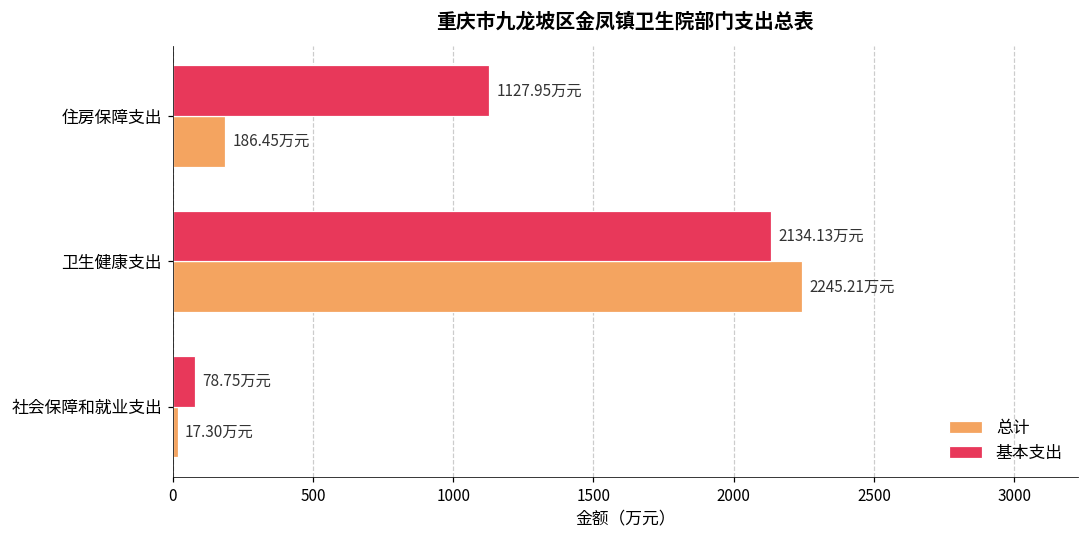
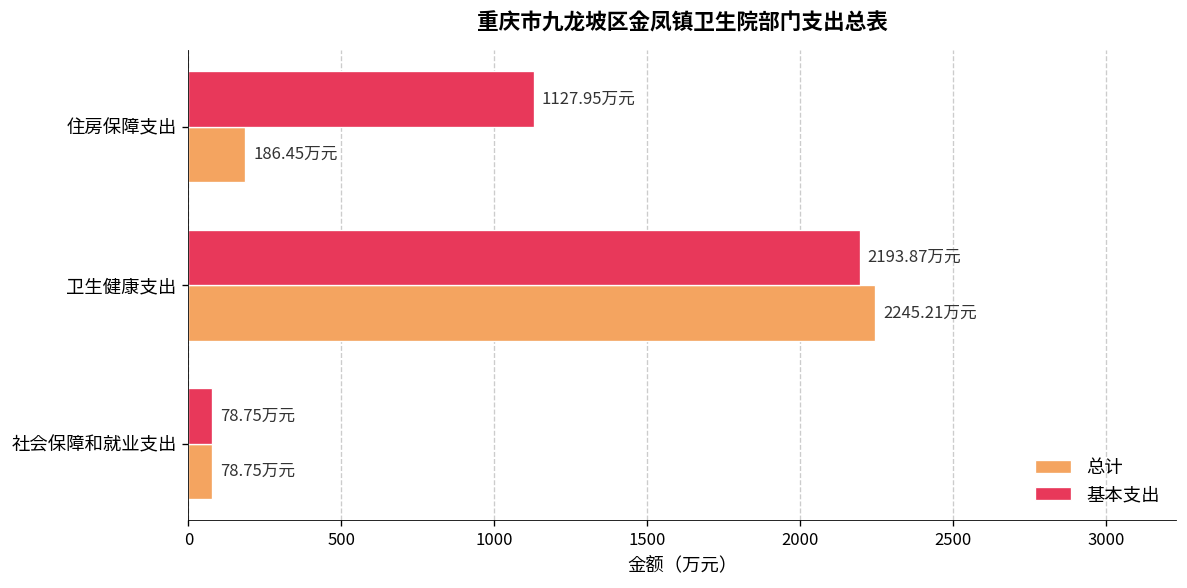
基本支出, 卫生健康支出: 2134.13 -> 2193.87
总计, 社会保障和就业支出: 17.30 -> 78.75
